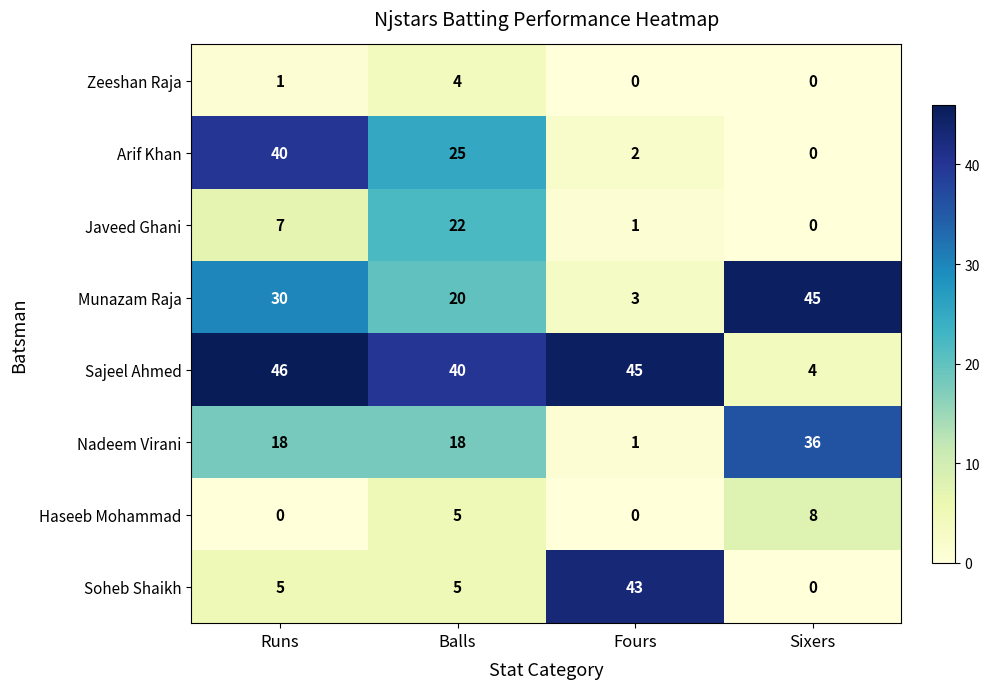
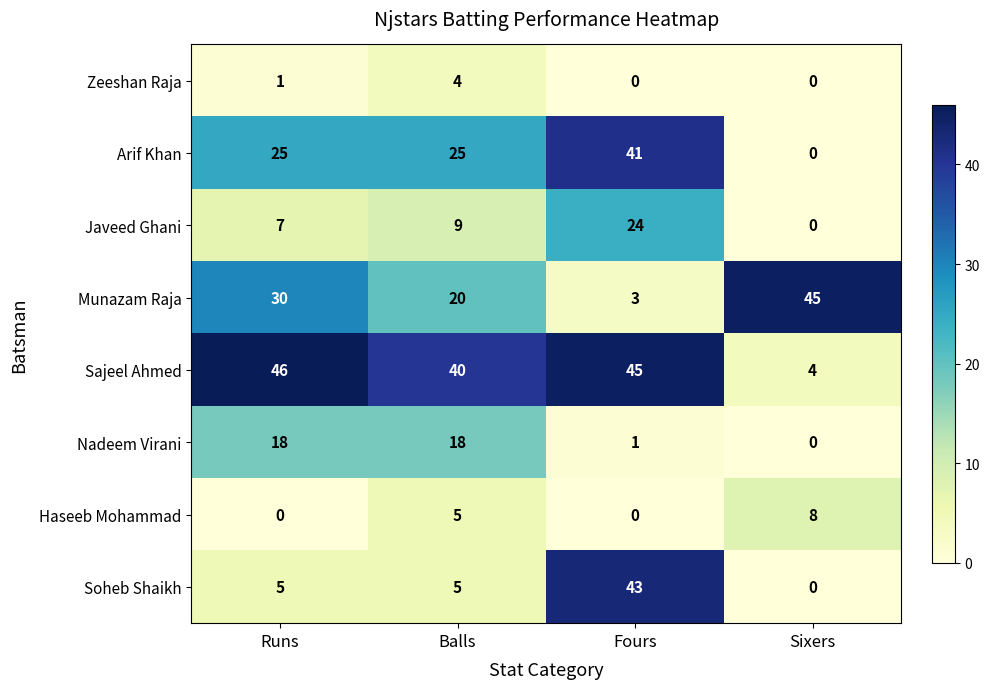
Arif Khan, Runs: 40 -> 25
Arif Khan, Fours: 2 -> 41
Javeed Ghani, Balls: 22 -> 9
Javeed Ghani, Fours: 1 -> 24
Nadeem Virani, Sixers: 36 -> 0
